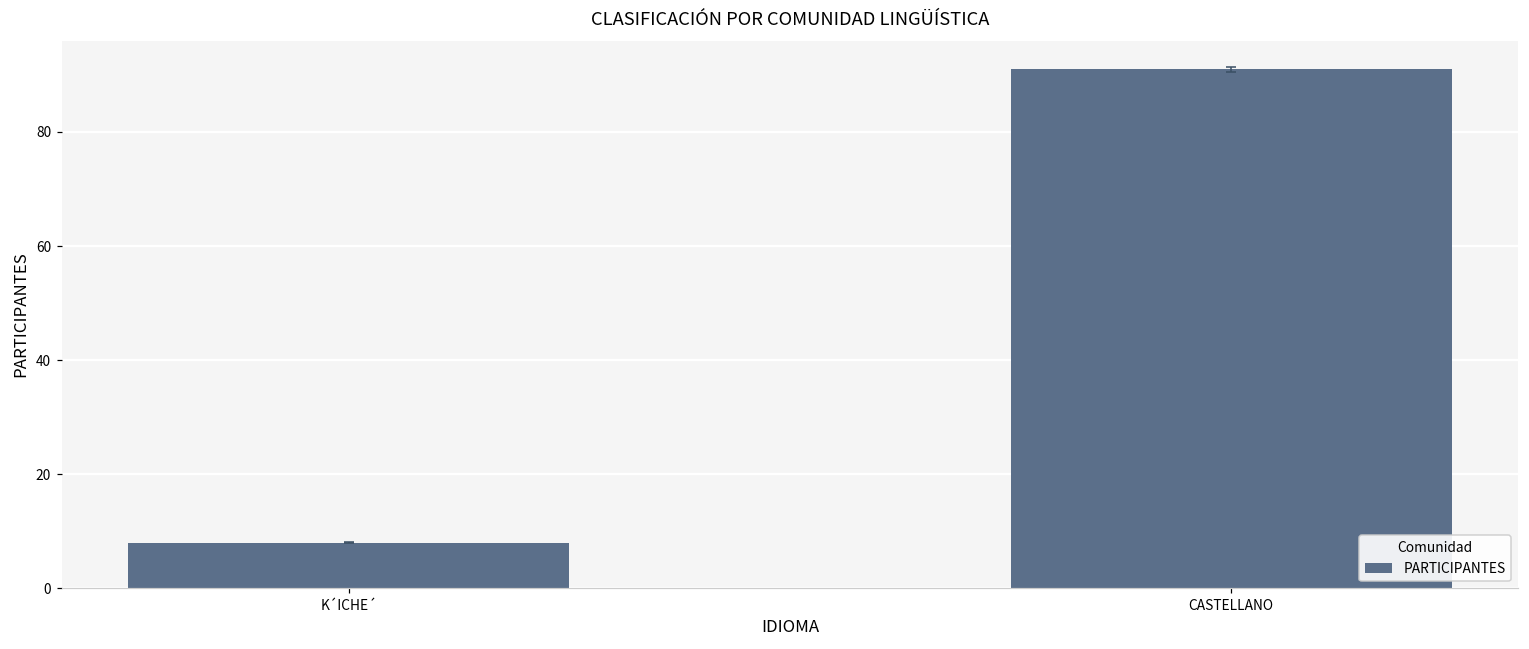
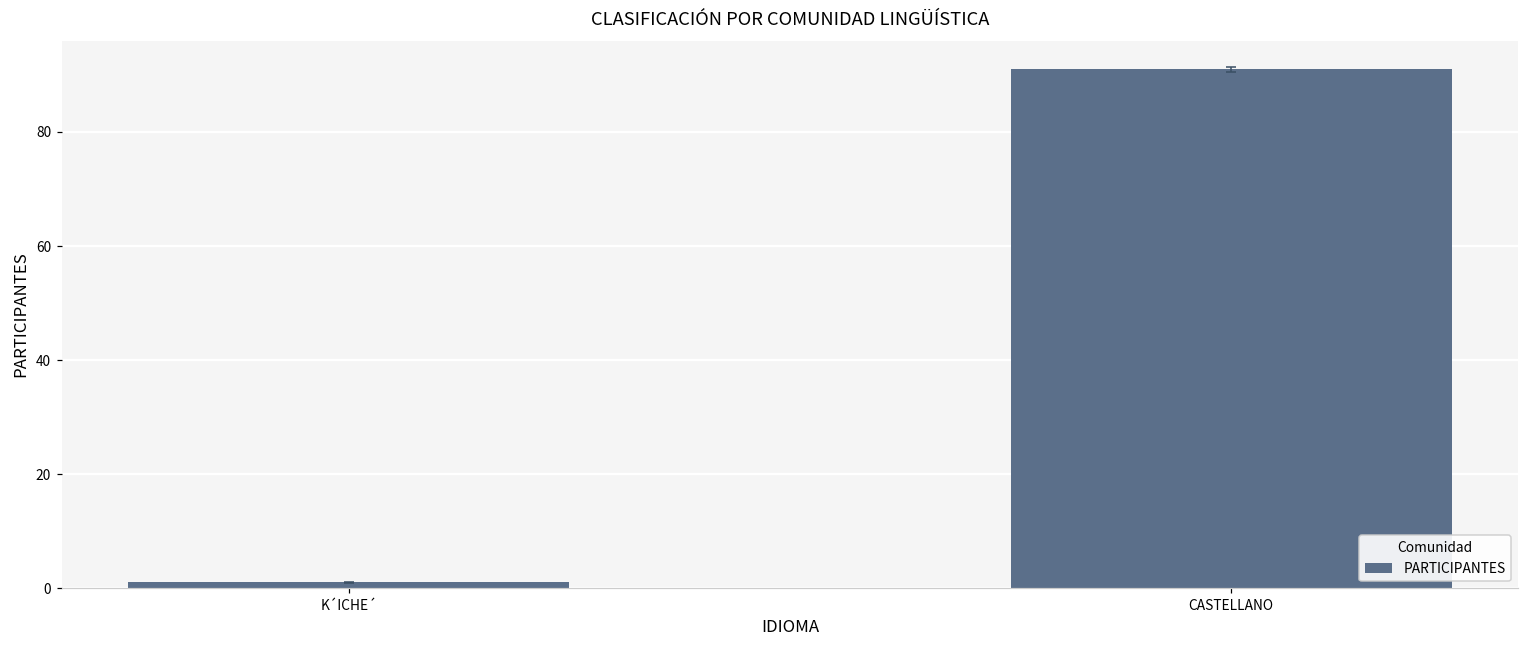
PARTICIPANTES, K´ICHE´: 8 -> 1
